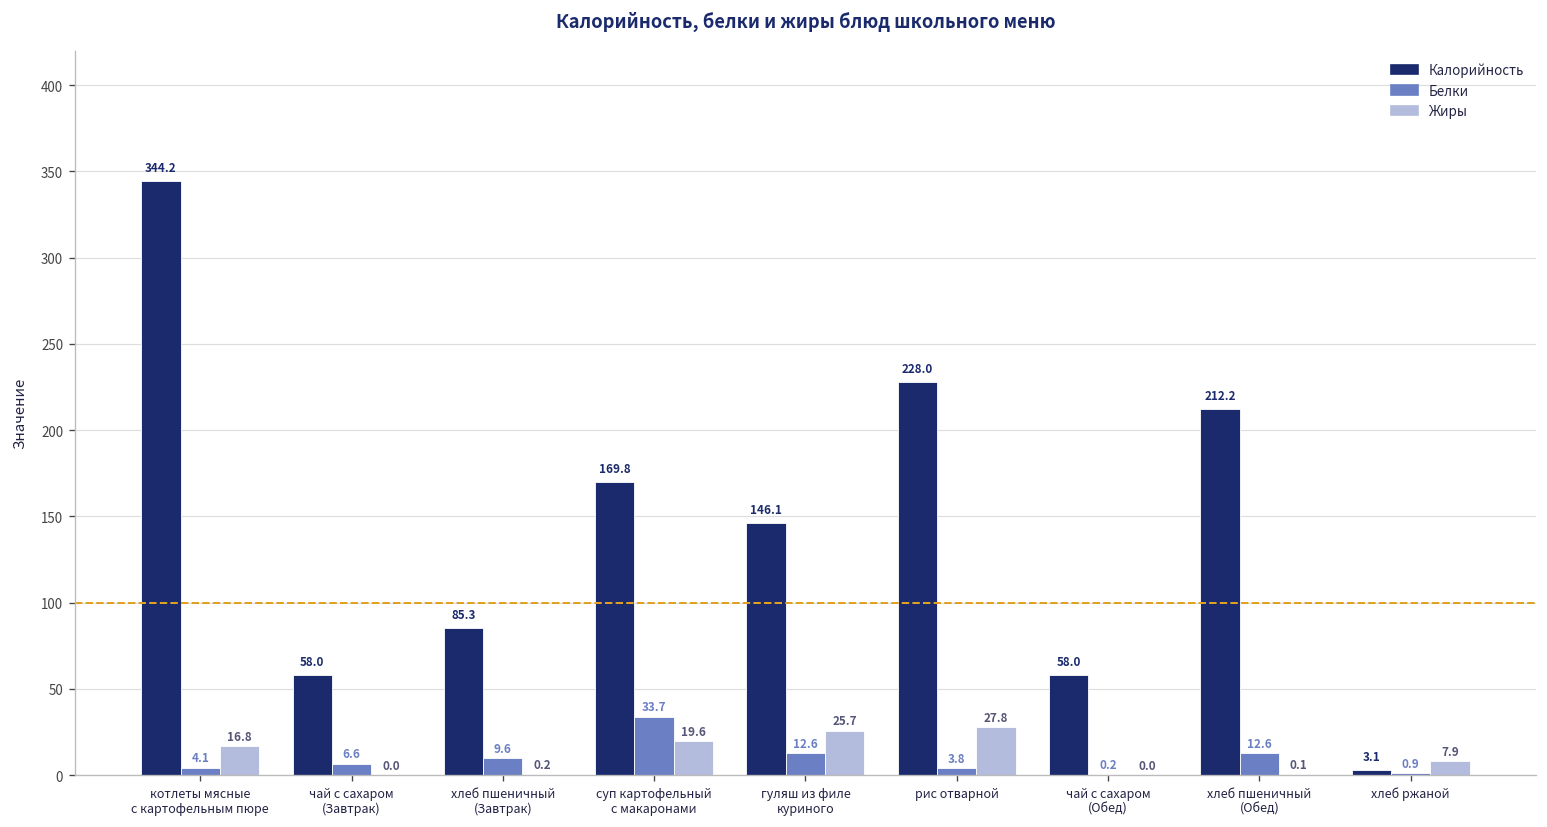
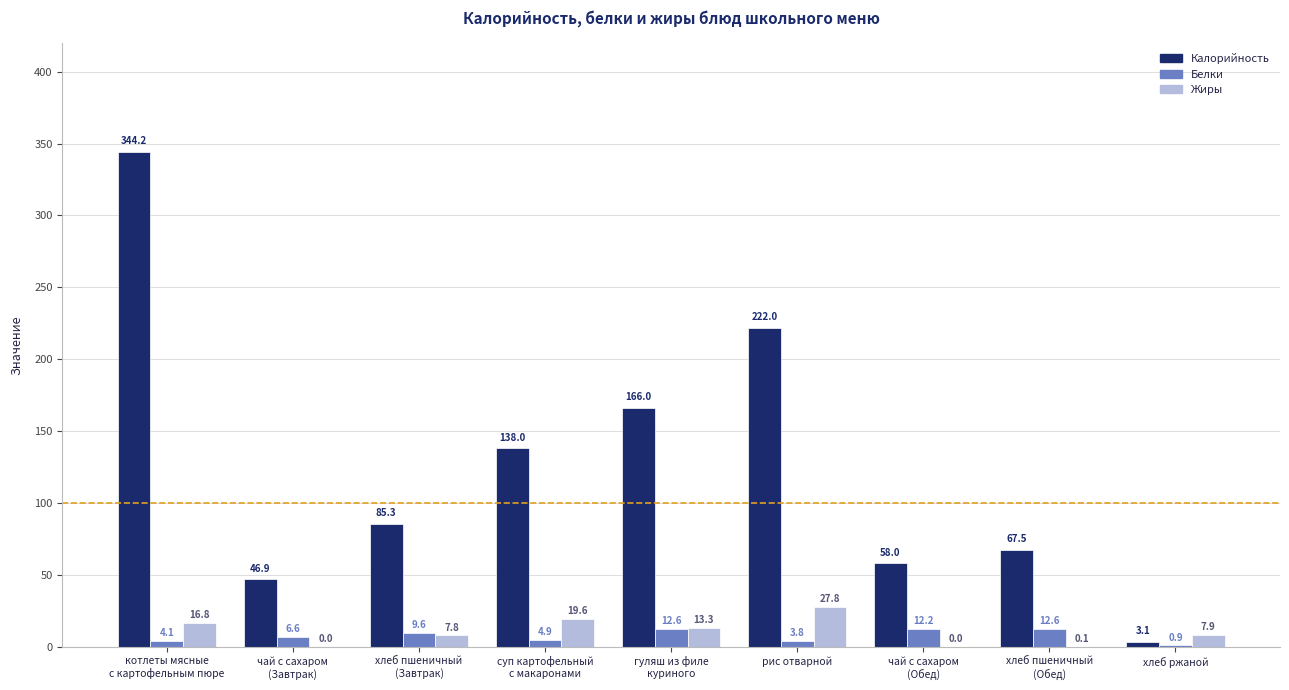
Калорийность, чай с сахаром (Завтрак): 58.0 -> 46.9
Жиры, хлеб пшеничный (Завтрак): 0.2 -> 7.8
Калорийность, суп картофельный с макаронами: 169.8 -> 138.0
Белки, суп картофельный с макаронами: 33.7 -> 4.9
Калорийность, гуляш из филе куриного: 146.1 -> 166.0
Жиры, гуляш из филе куриного: 25.7 -> 13.3
Калорийность, рис отварной: 228.0 -> 222.0
Белки, чай с сахаром (Обед): 0.2 -> 12.2
Калорийность, хлеб пшеничный (Обед): 212.2 -> 67.5
